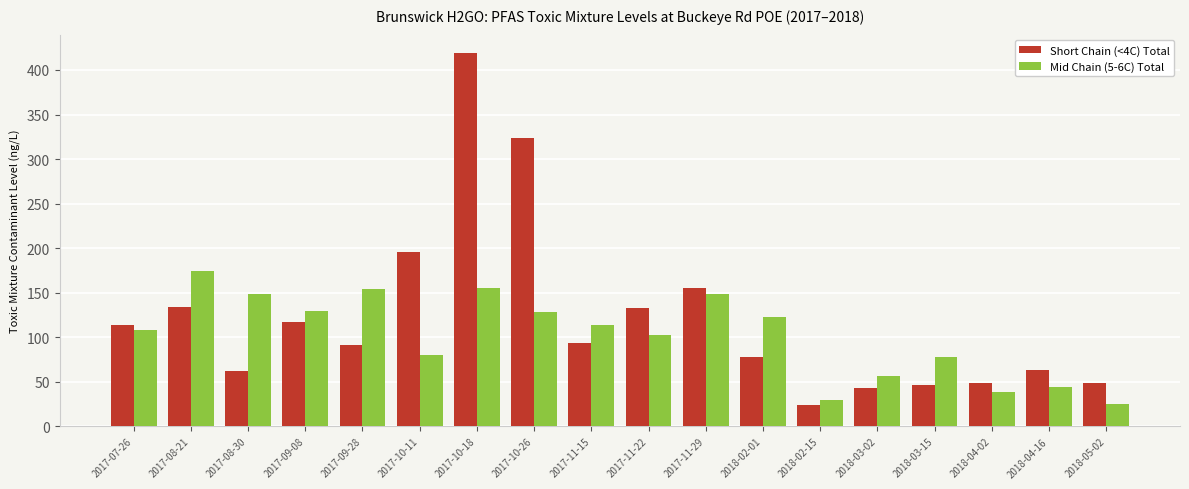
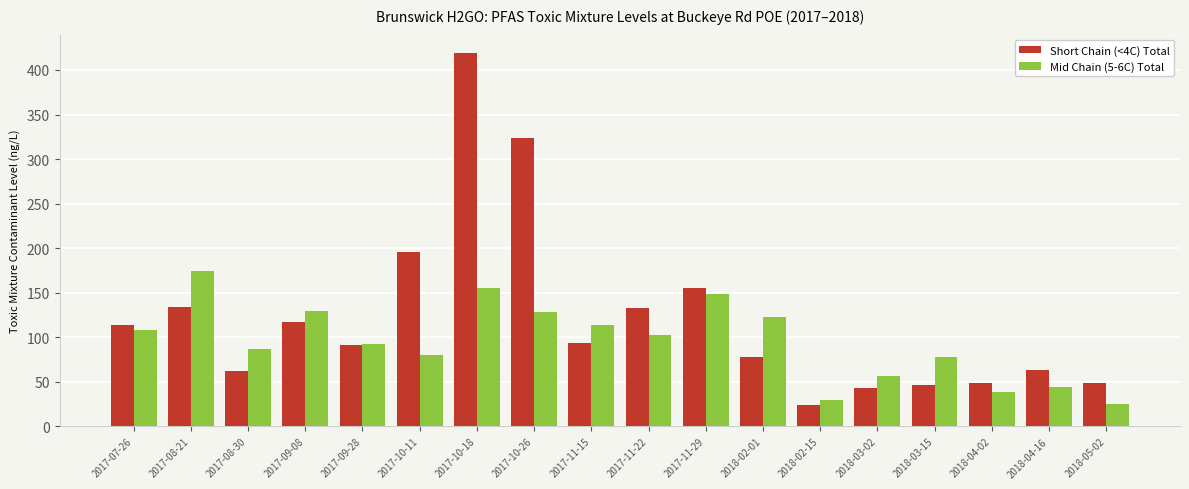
Mid Chain (5-6C) Total, 2017-08-30: 150 -> 90
Mid Chain (5-6C) Total, 2017-09-28: 150 -> 90
